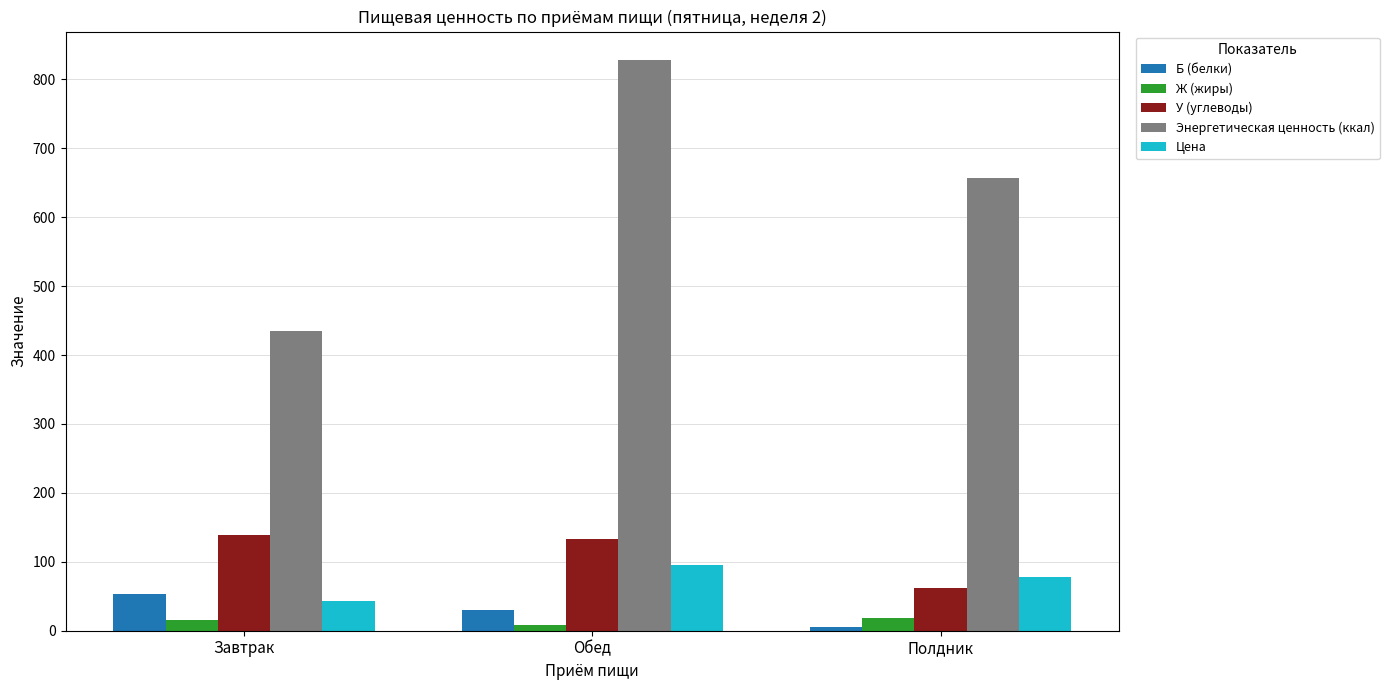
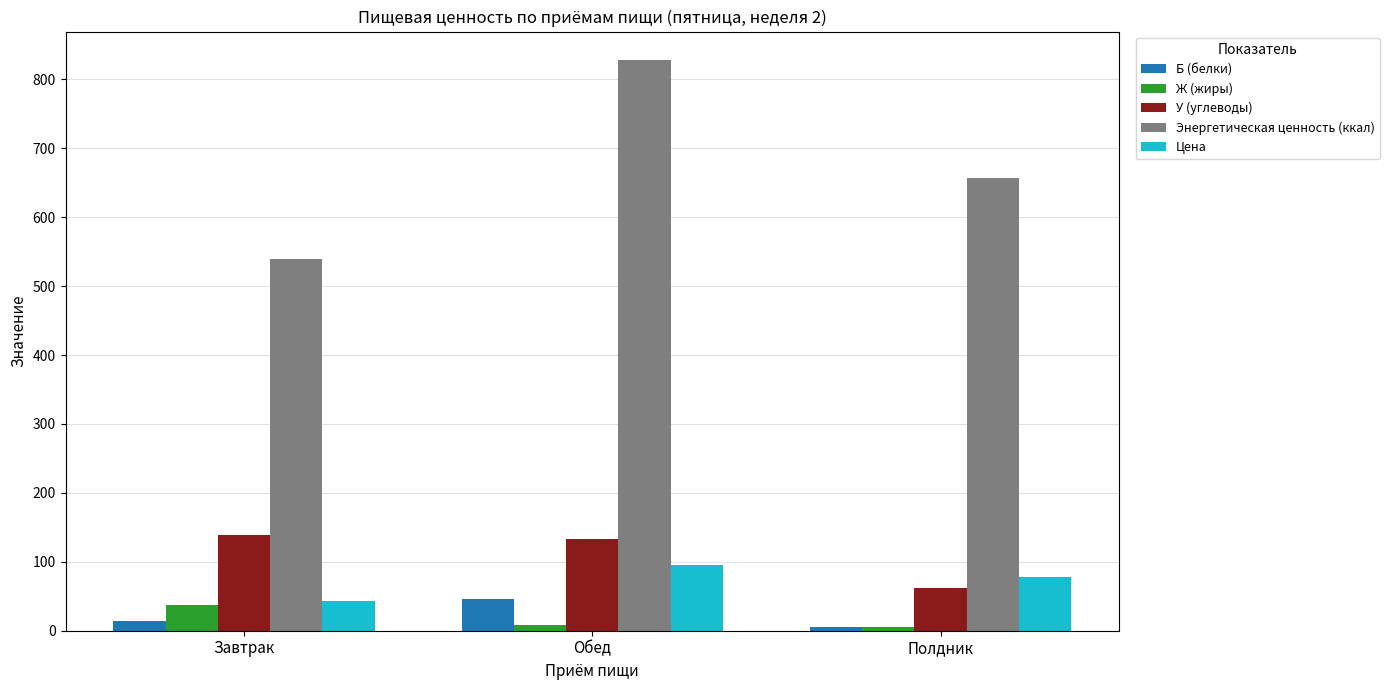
Б (белки), Завтрак: 50 -> 10
Ж (жиры), Завтрак: 20 -> 40
Энергетическая ценность (ккал), Завтрак: 430 -> 540
Б (белки), Обед: 30 -> 50
Ж (жиры), Полдник: 20 -> 10
